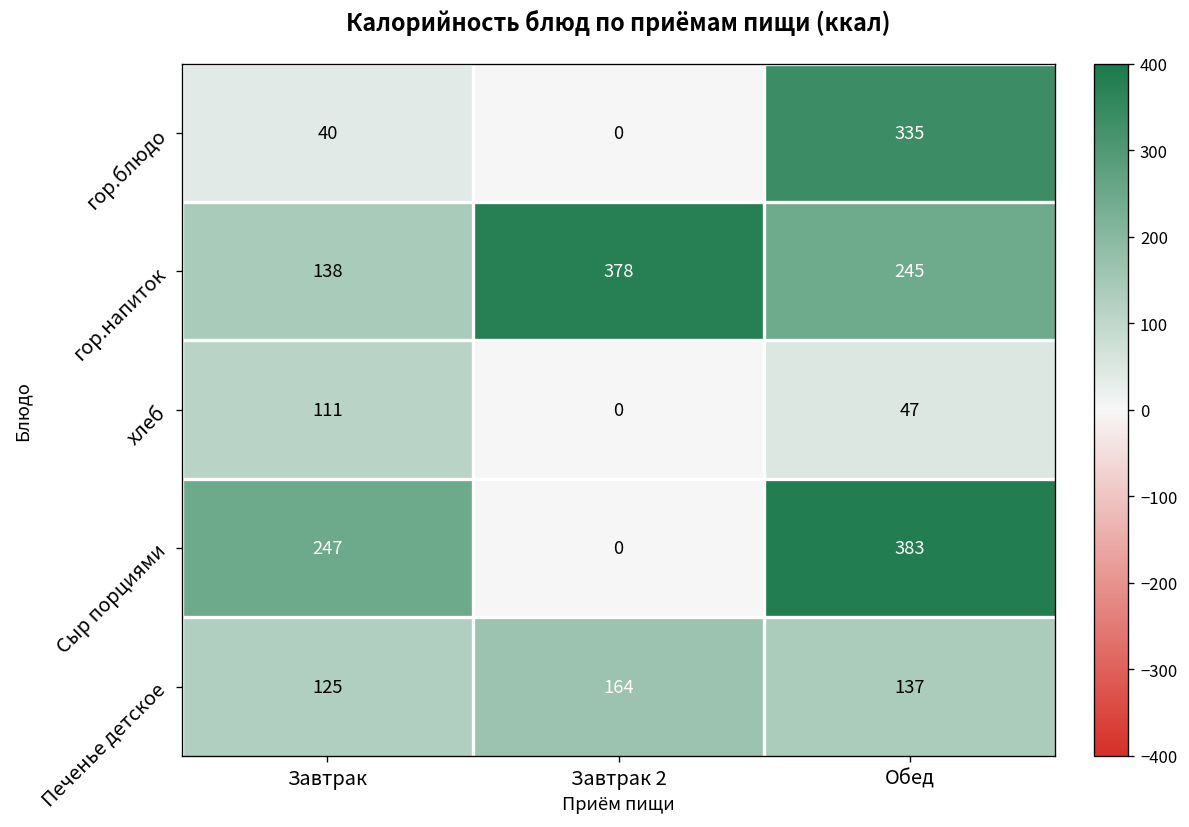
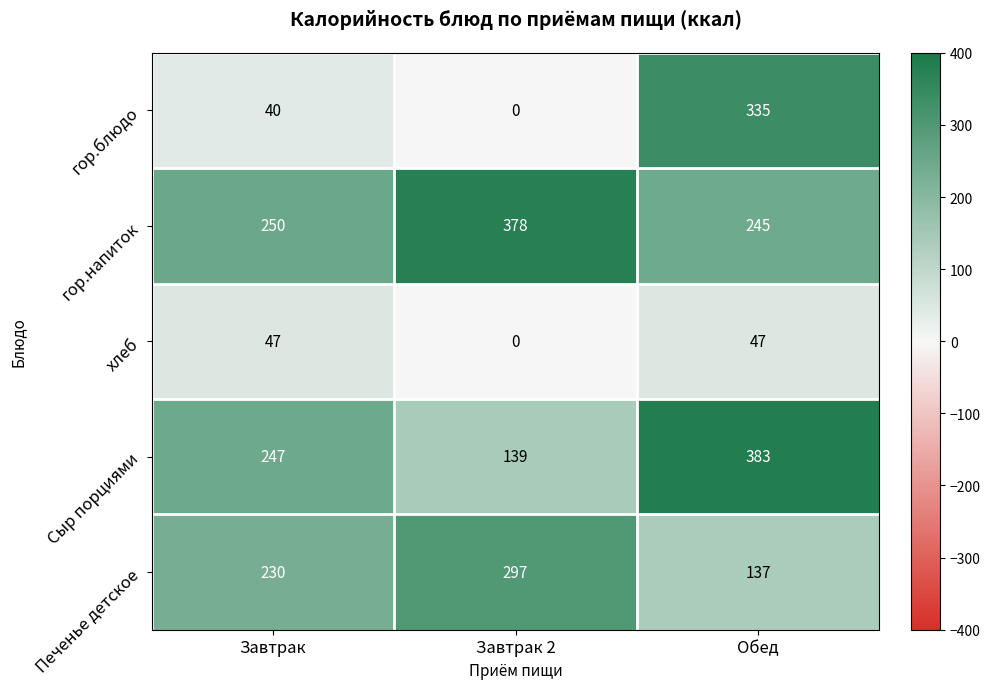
гор.напиток, Завтрак: 138 -> 250
хлеб, Завтрак: 111 -> 47
Сыр порциями, Завтрак 2: 0 -> 139
Печенье детское, Завтрак: 125 -> 230
Печенье детское, Завтрак 2: 164 -> 297
